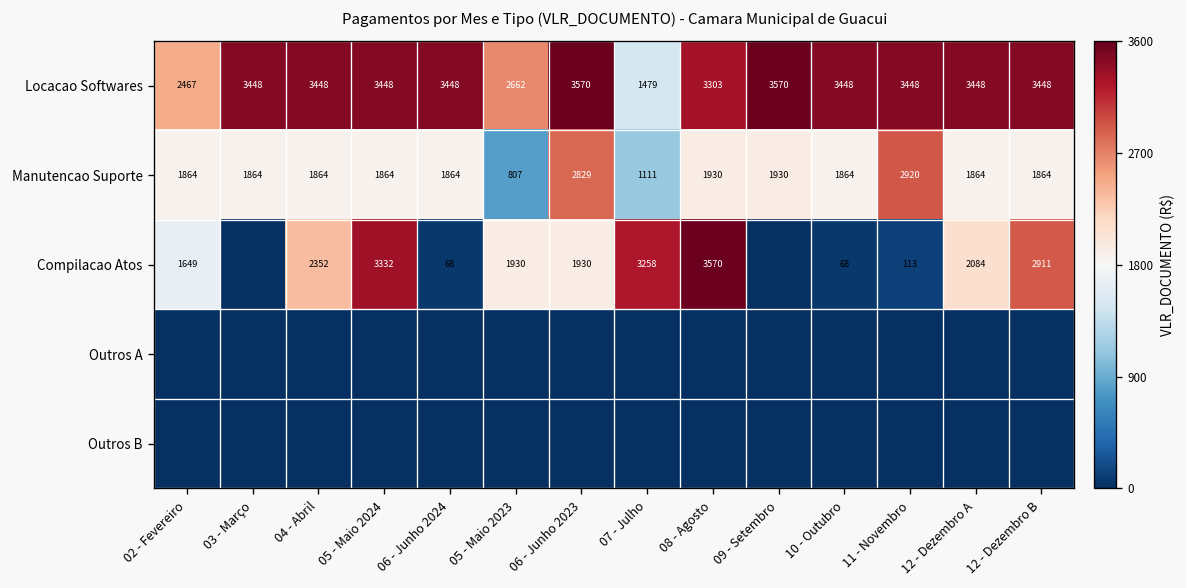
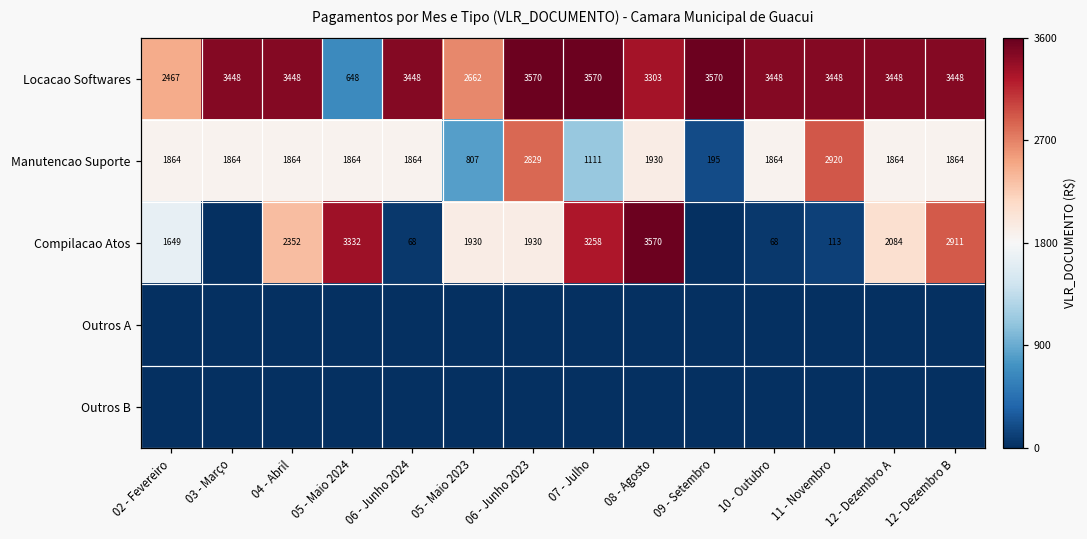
Locacao Softwares, 05 - Maio 2024: 3448 -> 648
Locacao Softwares, 07 - Julho: 1479 -> 3570
Manutencao Suporte, 09 - Setembro: 1930 -> 195
